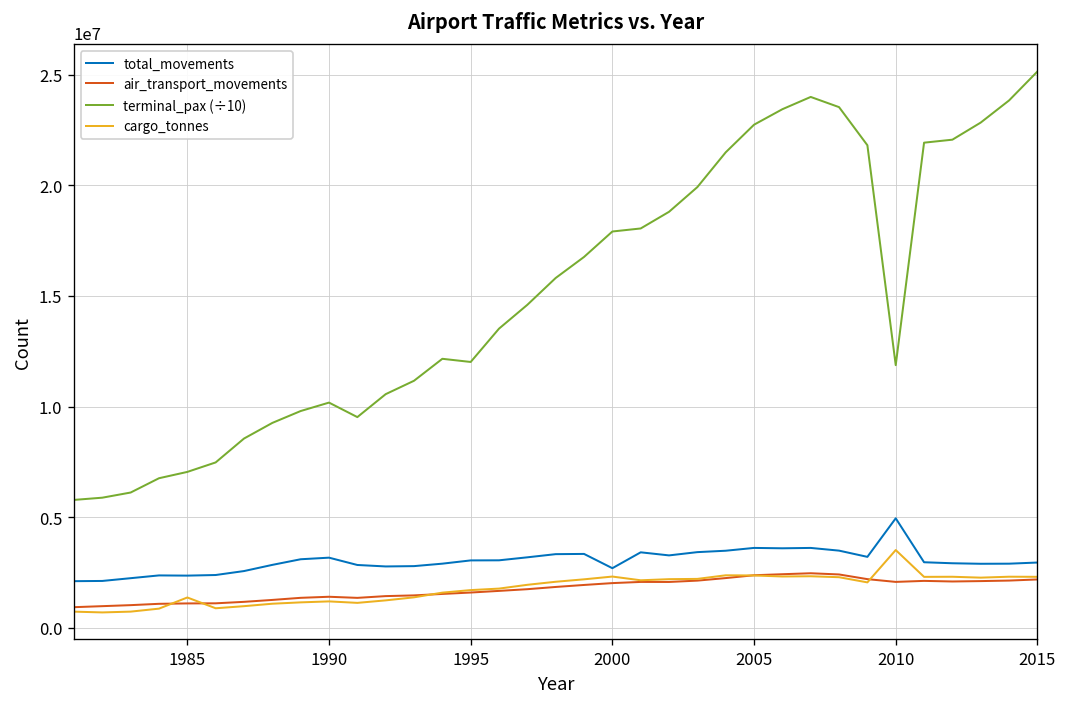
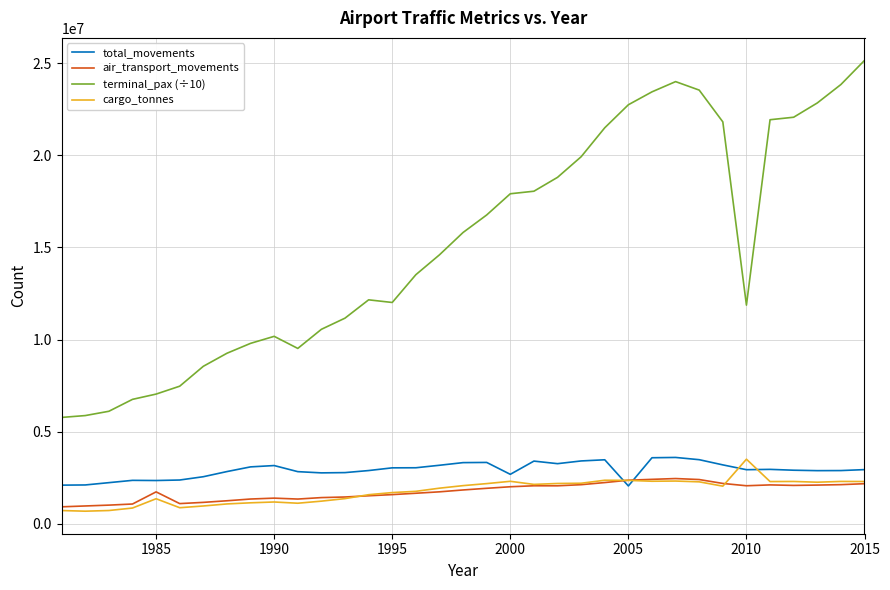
air_transport_movements, 1985: 1100000 -> 1700000
total_movements, 2005: 3600000 -> 2100000
total_movements, 2010: 4900000 -> 2900000
